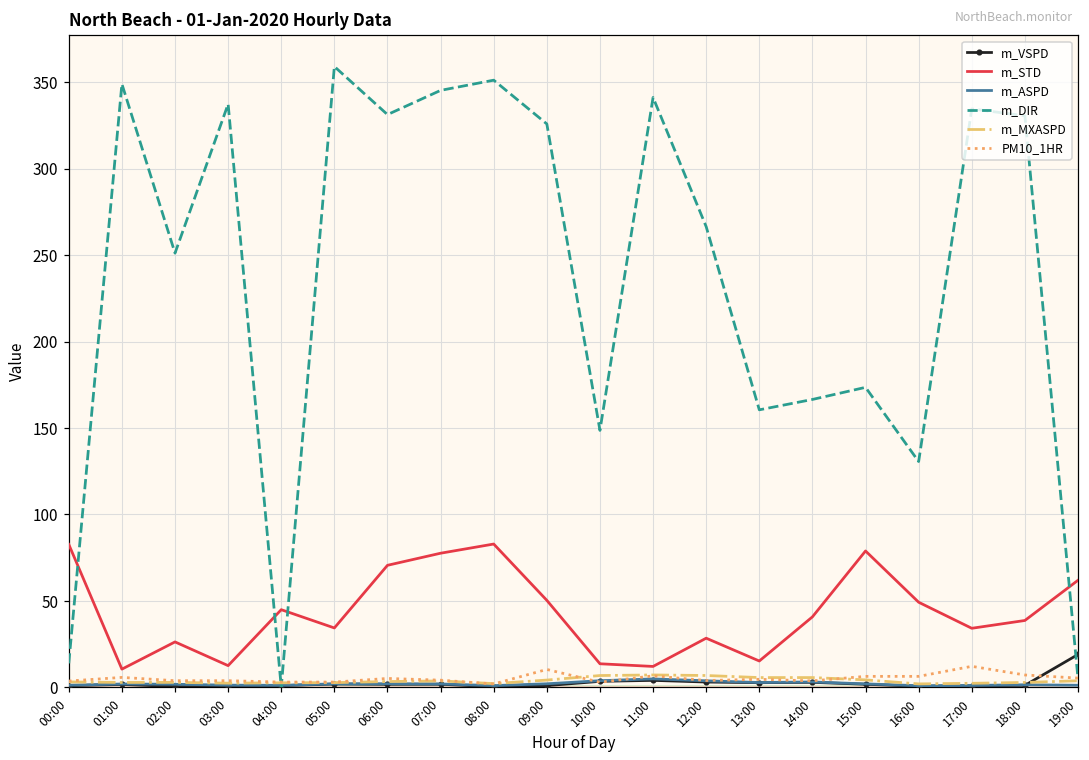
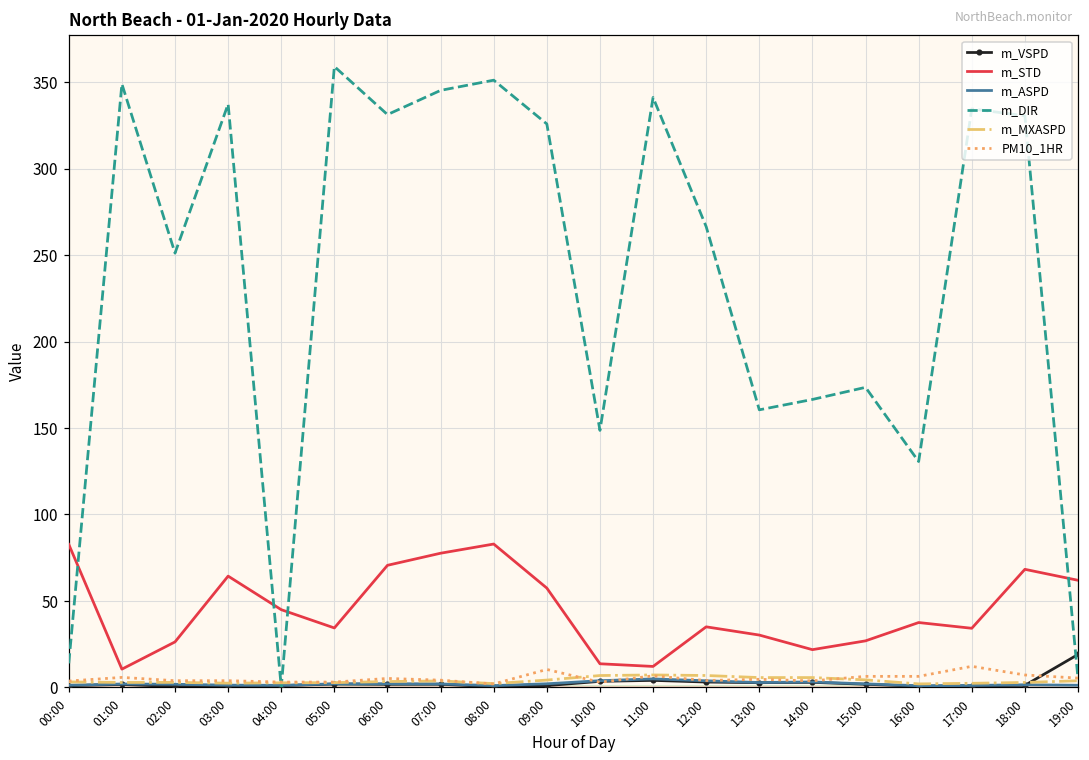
m_STD, 03:00: 13 -> 64
m_STD, 09:00: 50 -> 57
m_STD, 12:00: 28 -> 35
m_STD, 13:00: 15 -> 30
m_STD, 14:00: 41 -> 22
m_STD, 15:00: 79 -> 27
m_STD, 16:00: 49 -> 38
m_STD, 18:00: 39 -> 68
